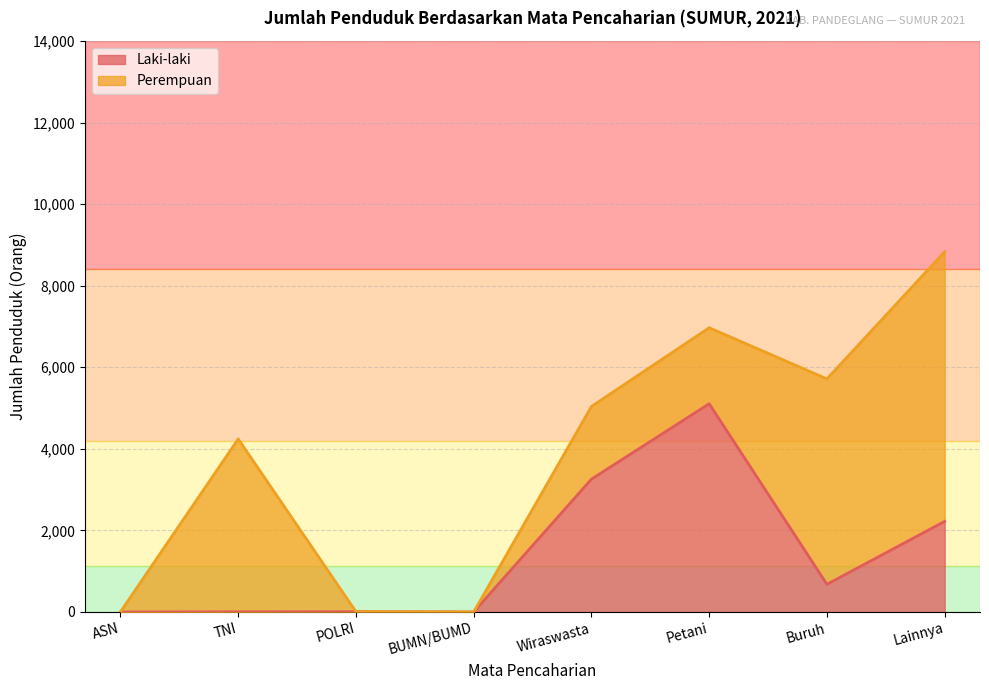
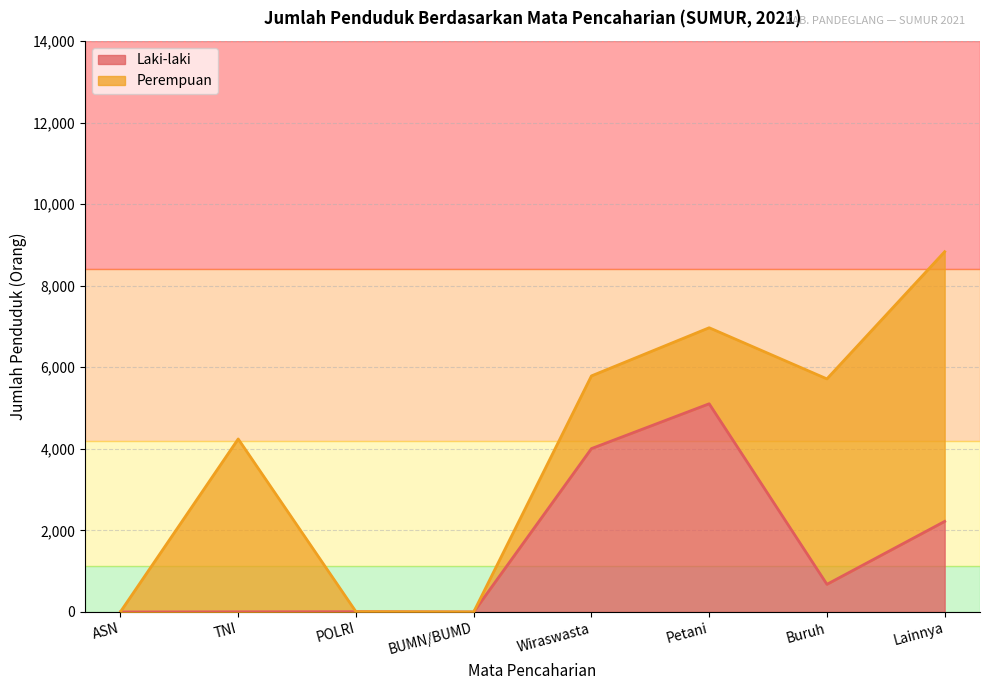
Laki-laki, Wiraswasta: 3,300 -> 4,000
